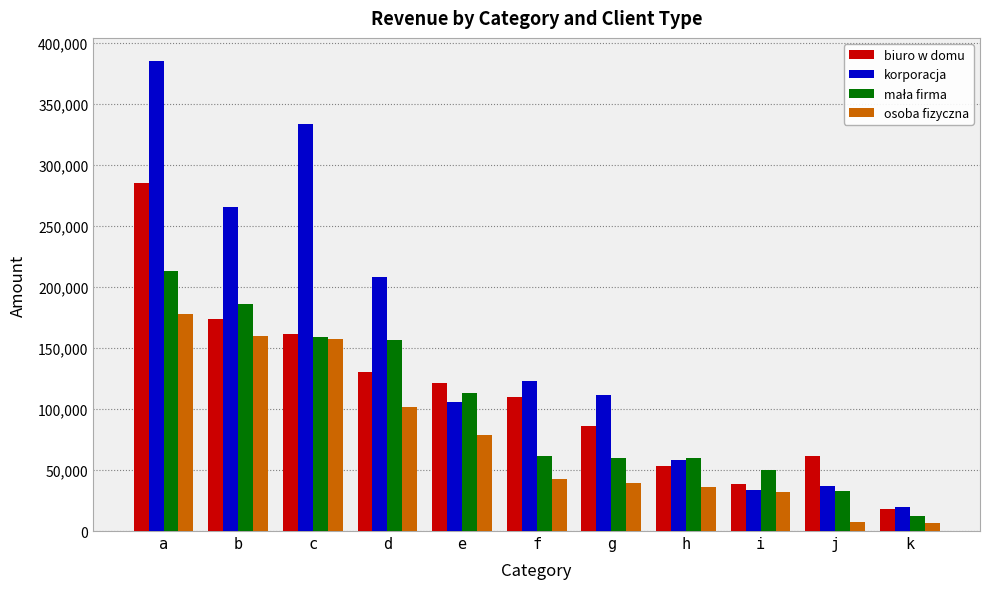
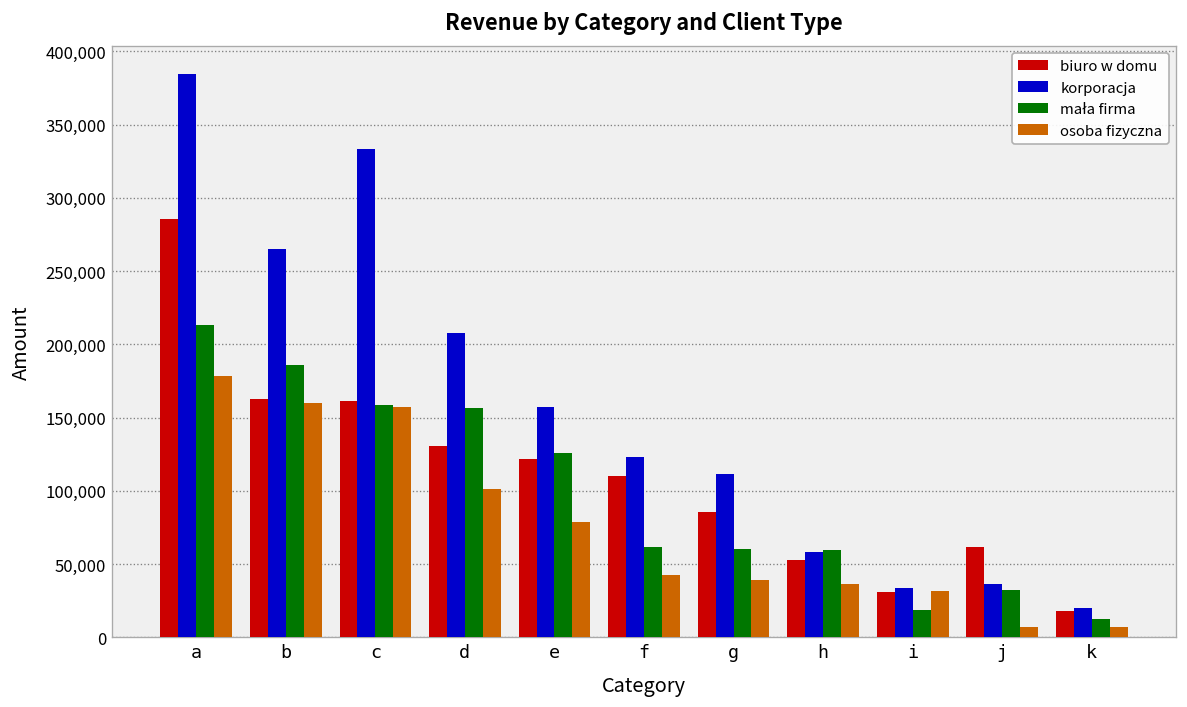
biuro w domu, b: 174,000 -> 163,000
korporacja, e: 106,000 -> 157,000
mała firma, e: 113,000 -> 126,000
biuro w domu, i: 38,000 -> 31,000
mała firma, i: 50,000 -> 19,000
